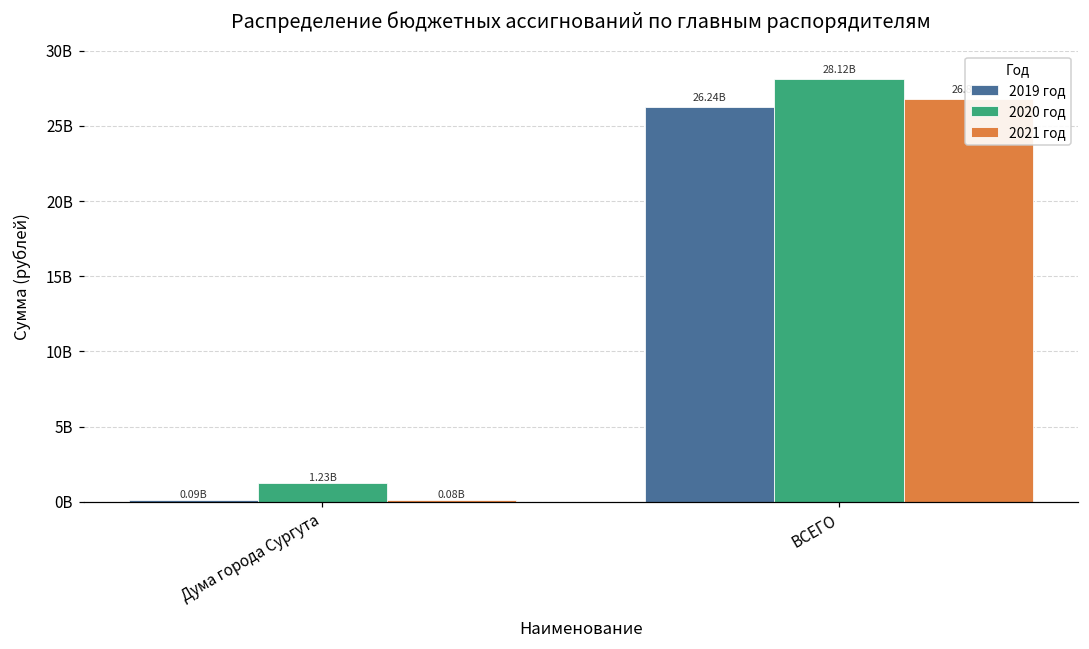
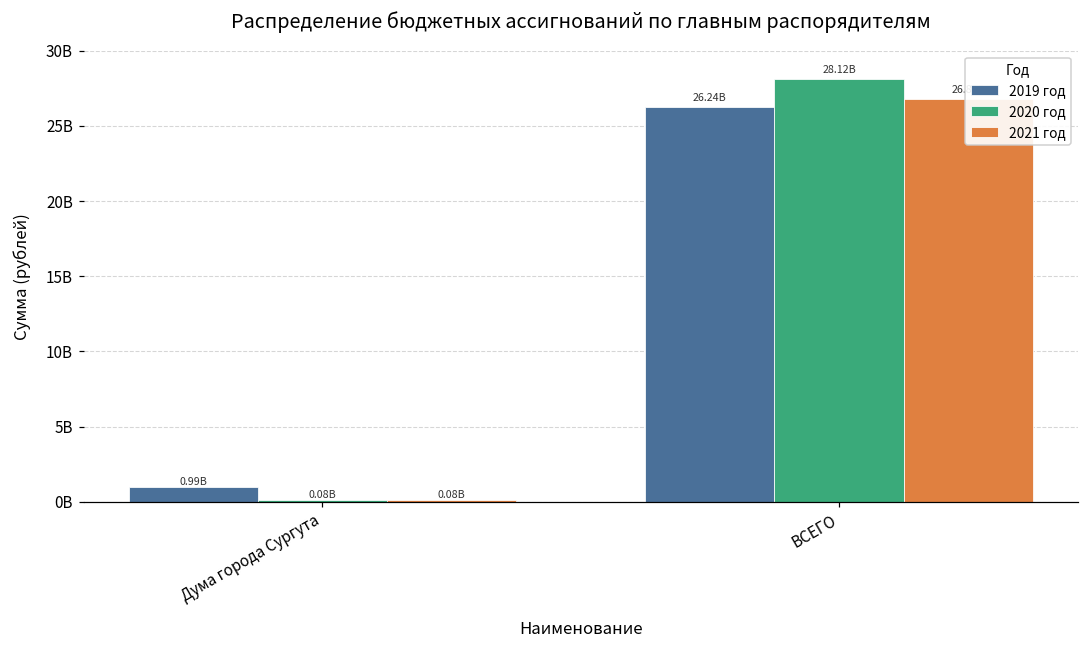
2019 год, Дума города Сургута: 0.09B -> 0.99B
2020 год, Дума города Сургута: 1.23B -> 0.08B
